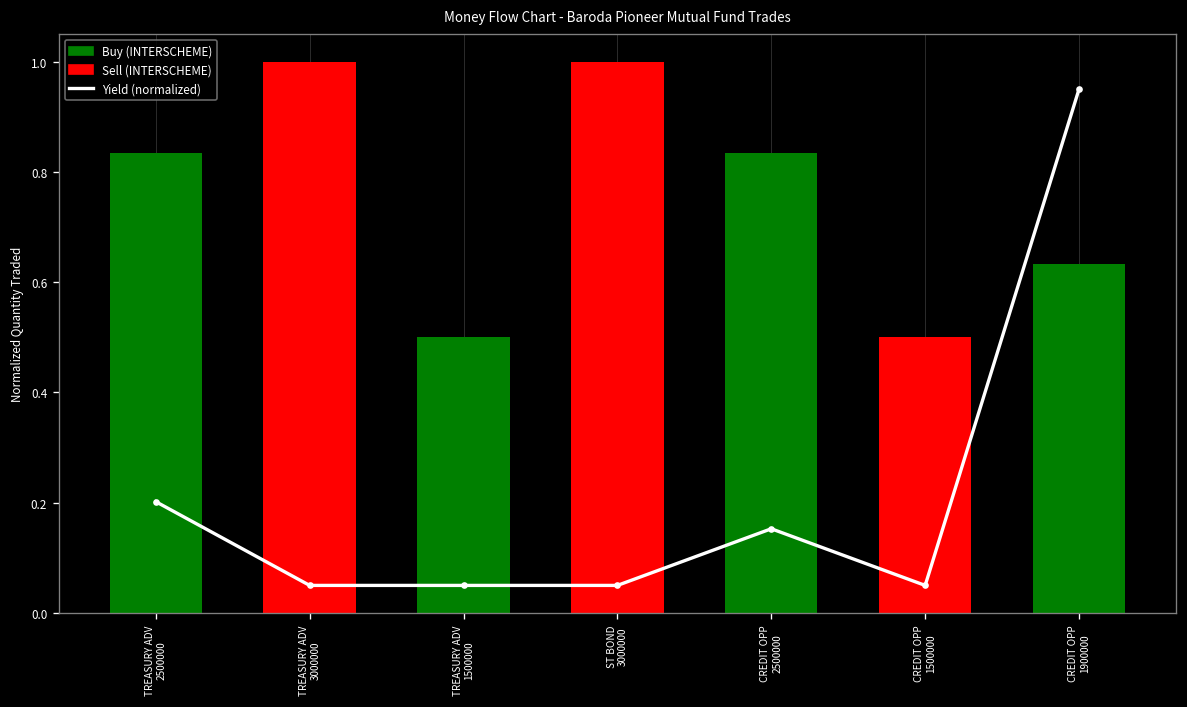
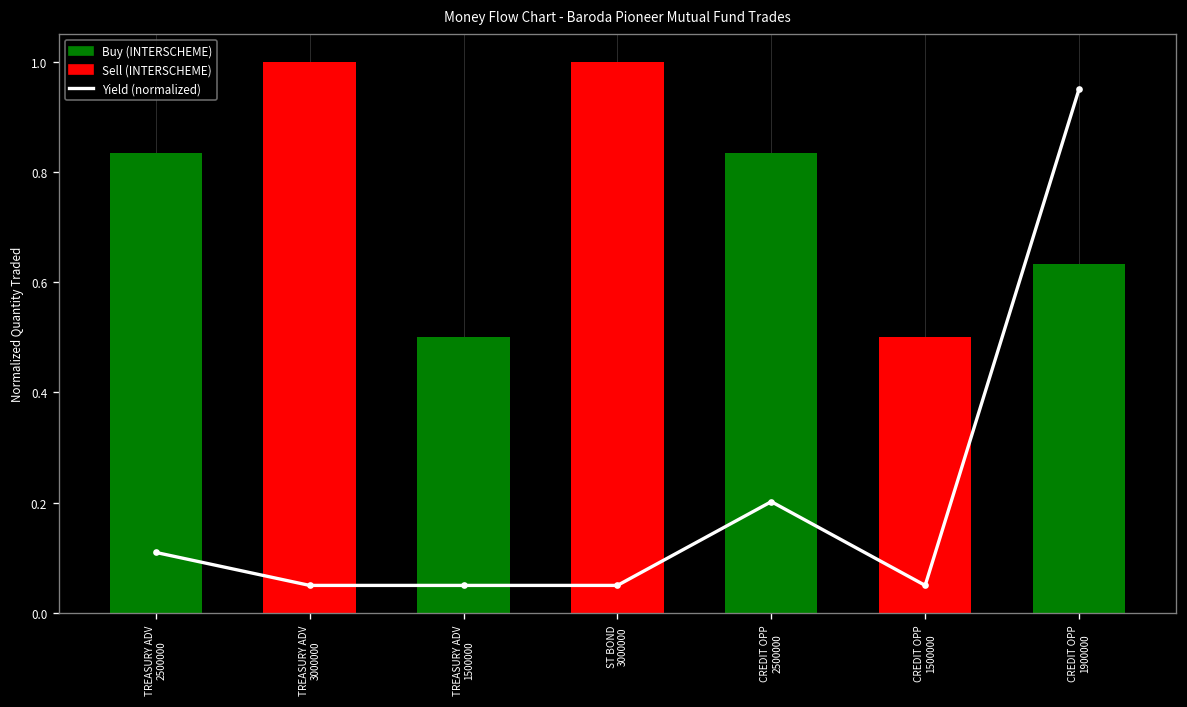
Yield (normalized), TREASURY ADV 2500000: 0.20 -> 0.11
Yield (normalized), CREDIT OPP 2500000: 0.15 -> 0.20
